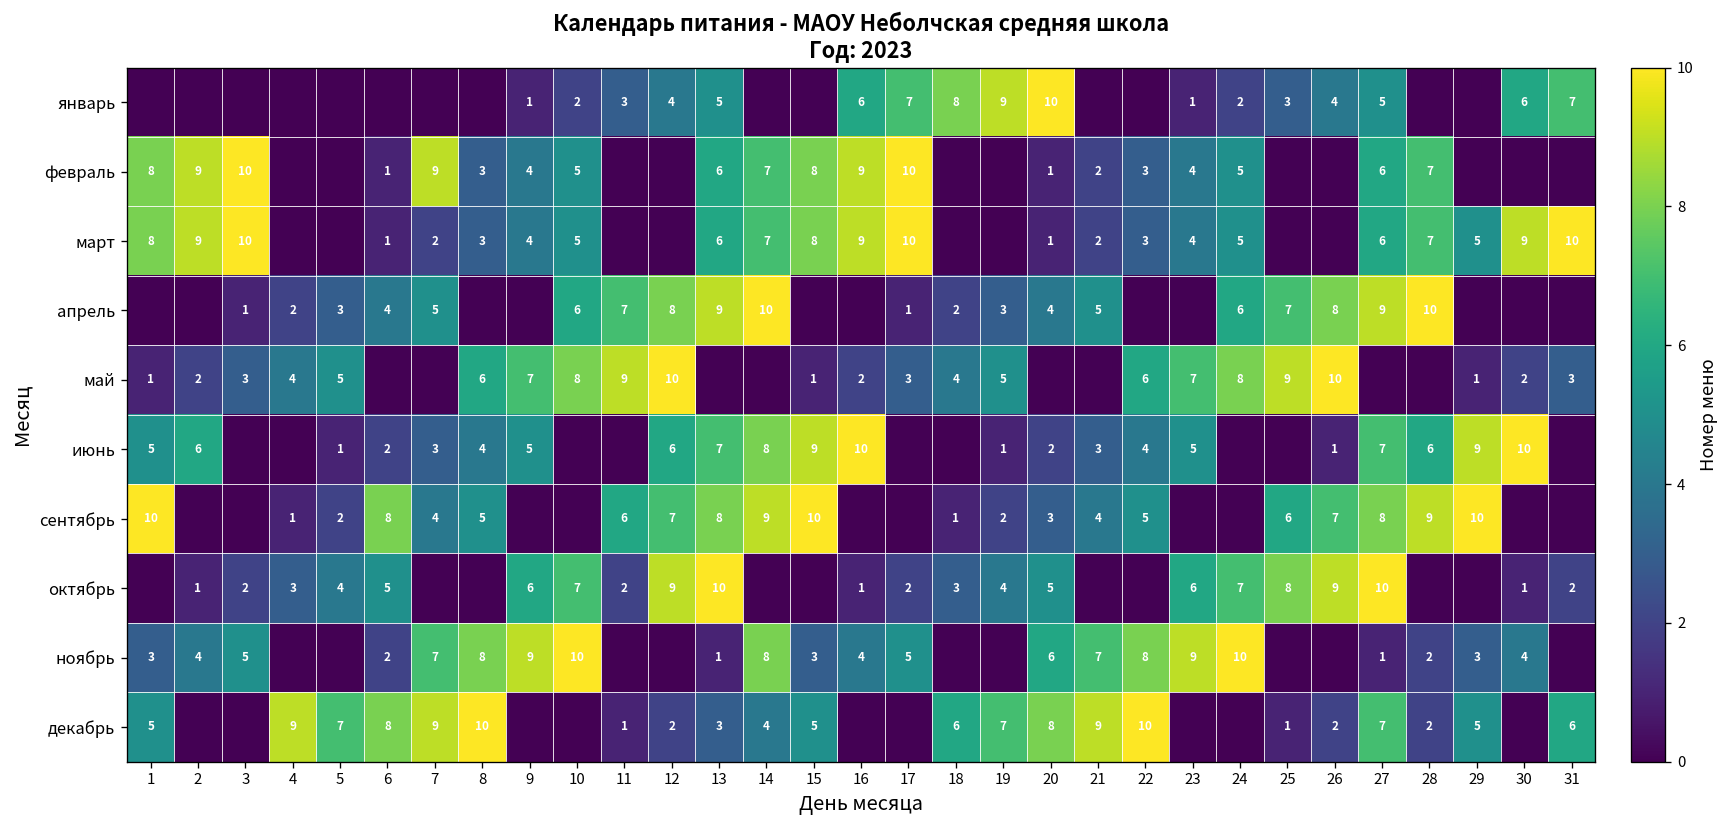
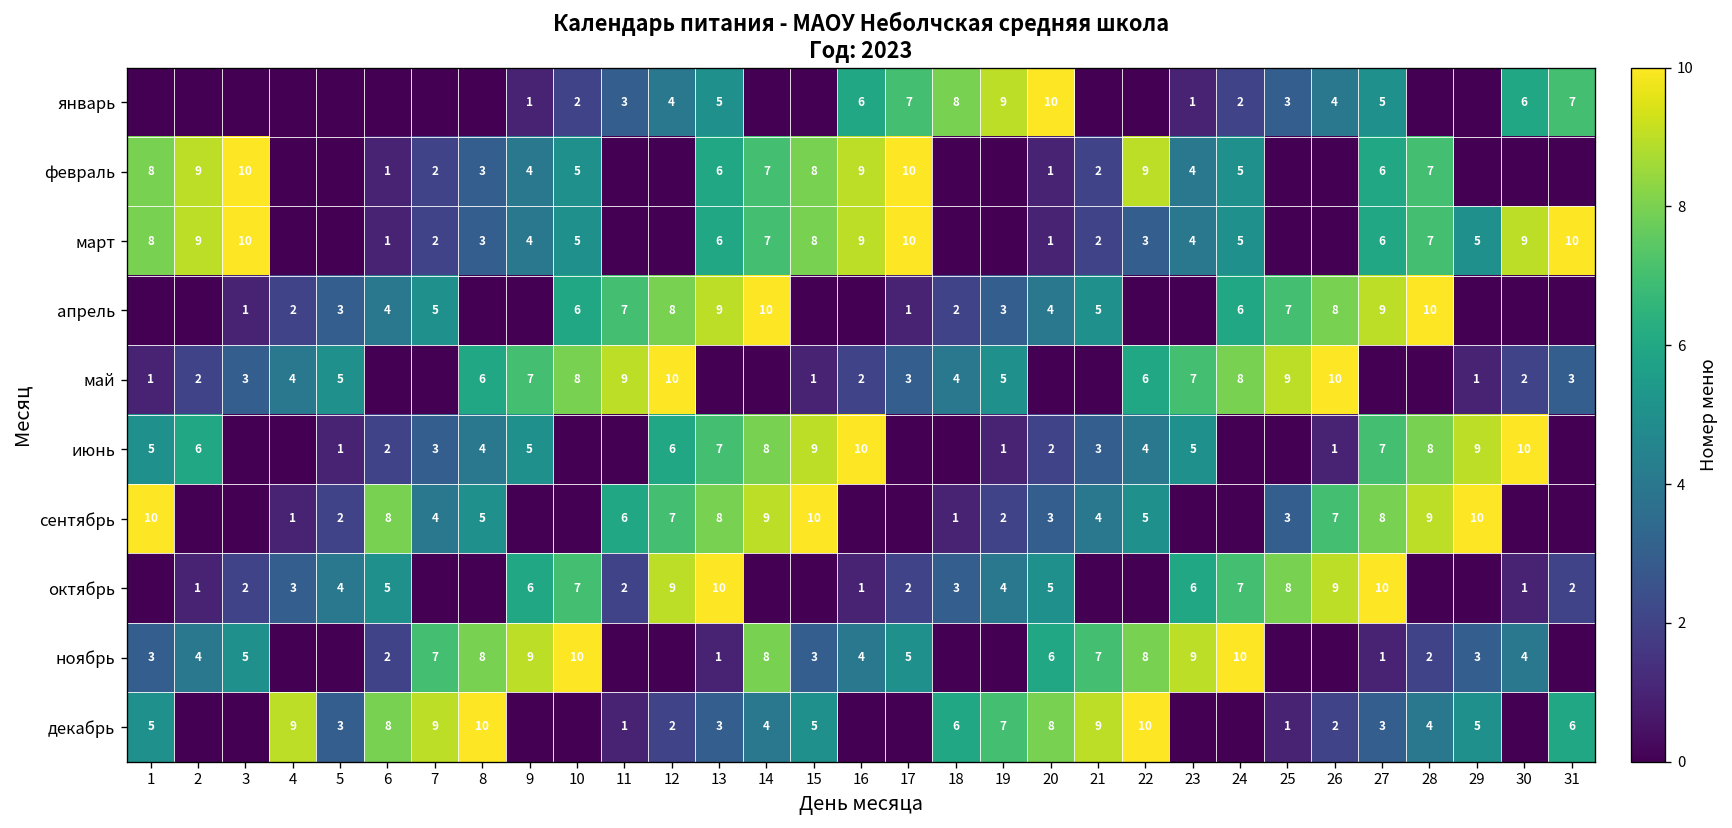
февраль, 7: 9 -> 2
февраль, 22: 3 -> 9
июнь, 28: 6 -> 8
сентябрь, 25: 6 -> 3
декабрь, 5: 7 -> 3
декабрь, 27: 7 -> 3
декабрь, 28: 2 -> 4
